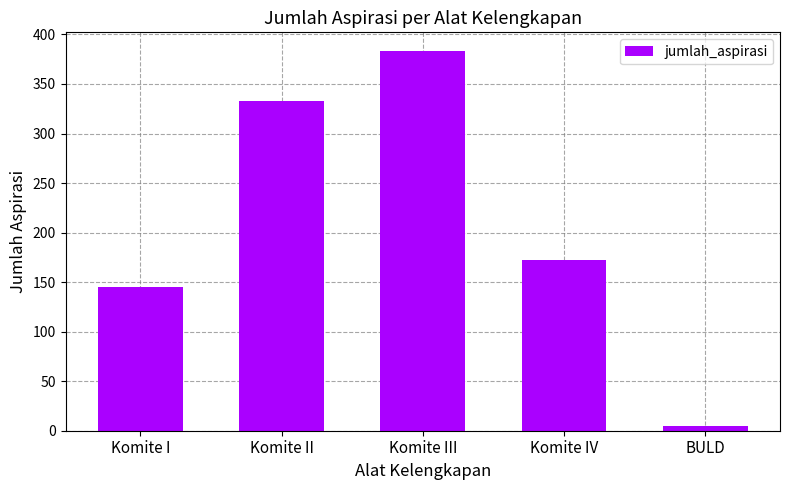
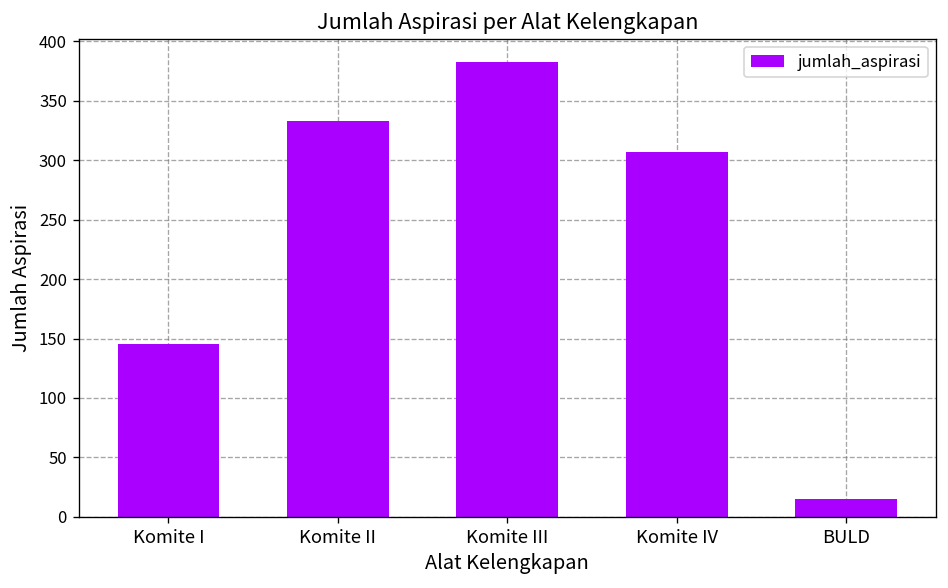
Komite IV: 170 -> 310
BULD: 10 -> 20
